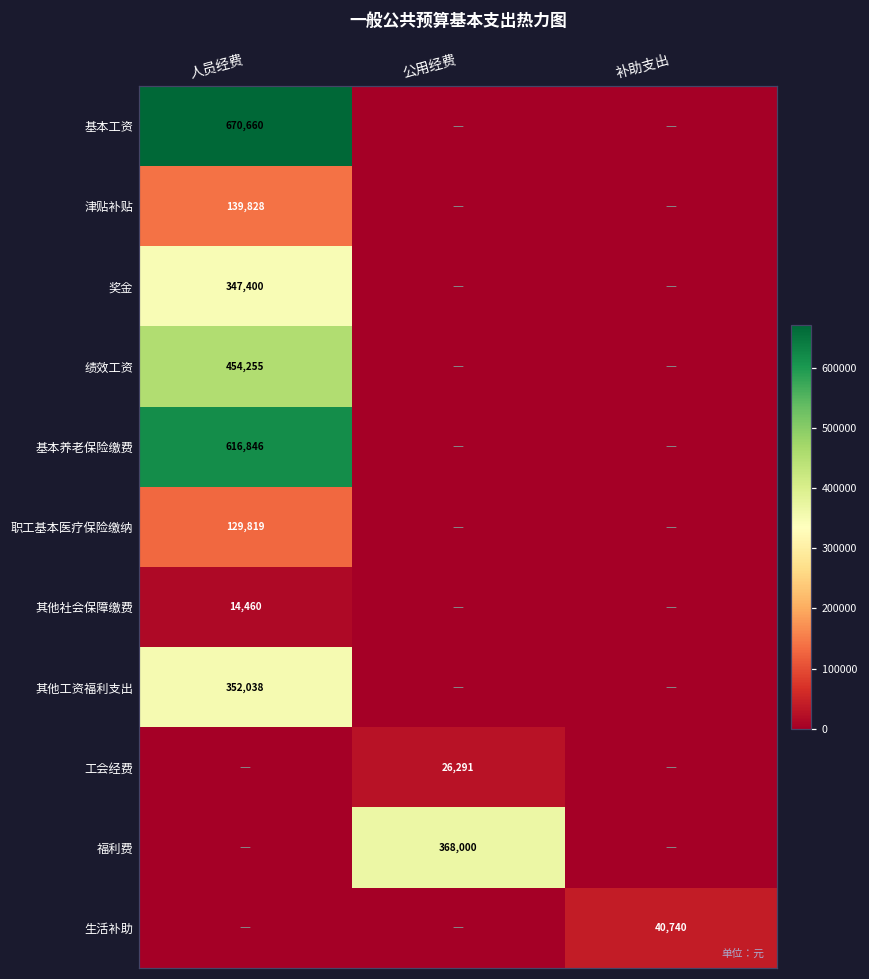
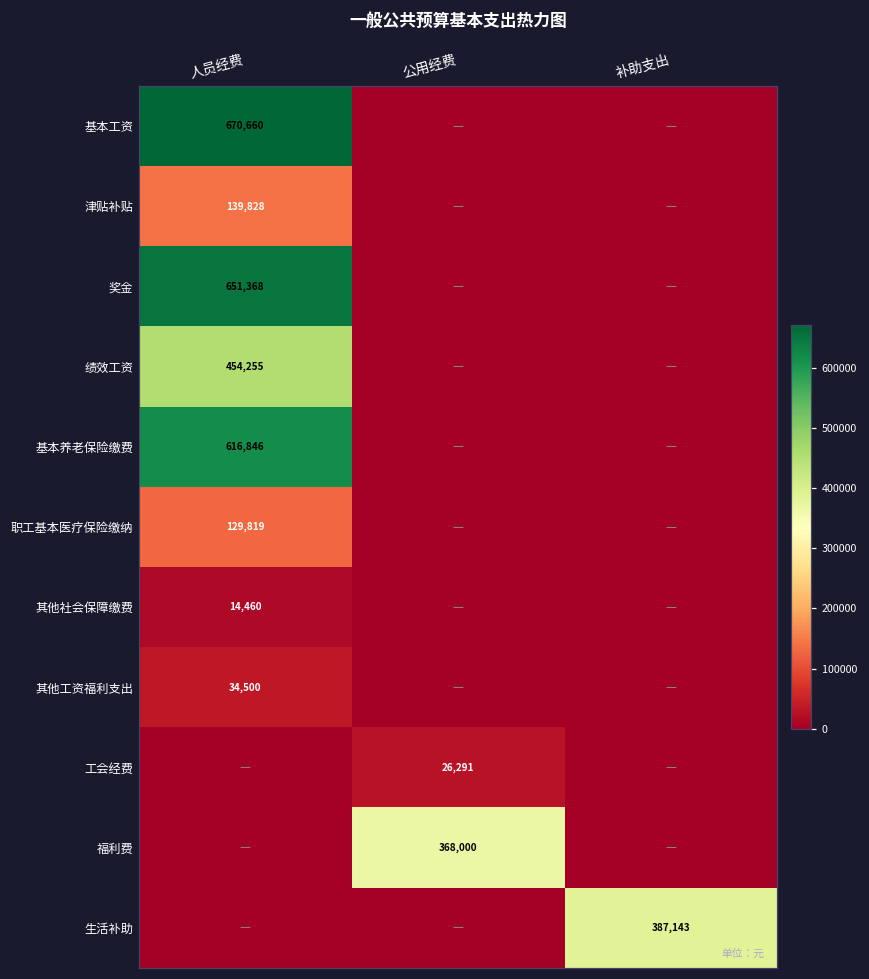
奖金, 人员经费: 347,400 -> 651,368
其他工资福利支出, 人员经费: 352,038 -> 34,500
生活补助, 补助支出: 40,740 -> 387,143
